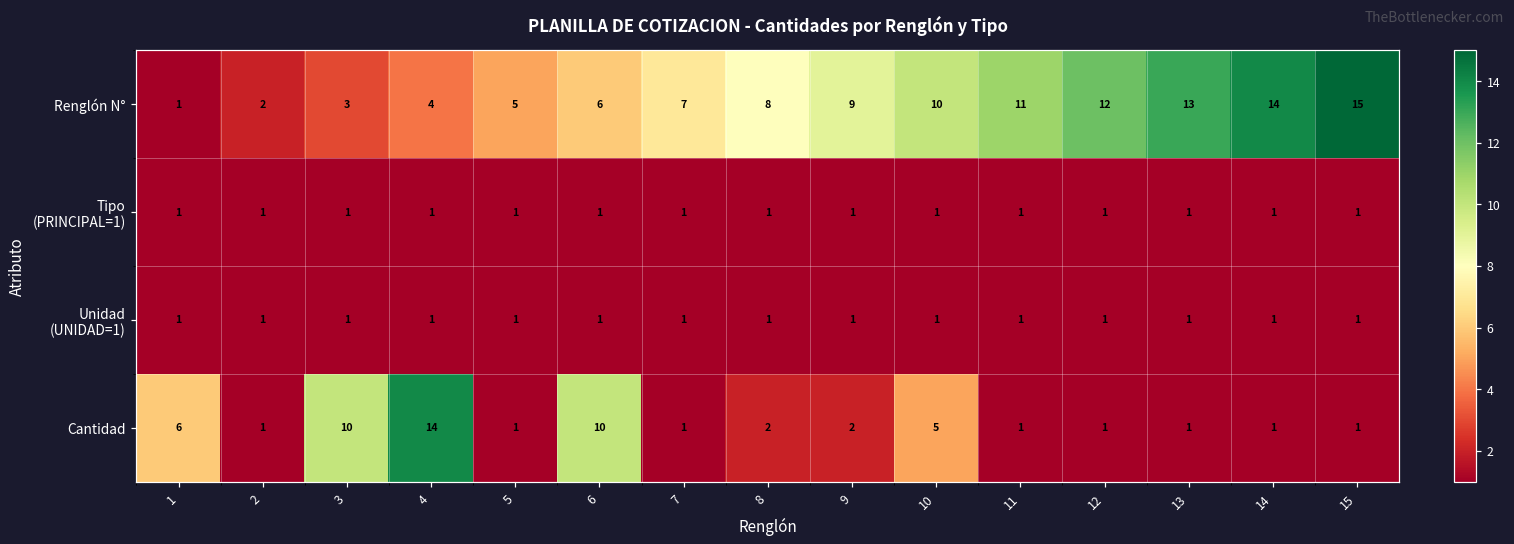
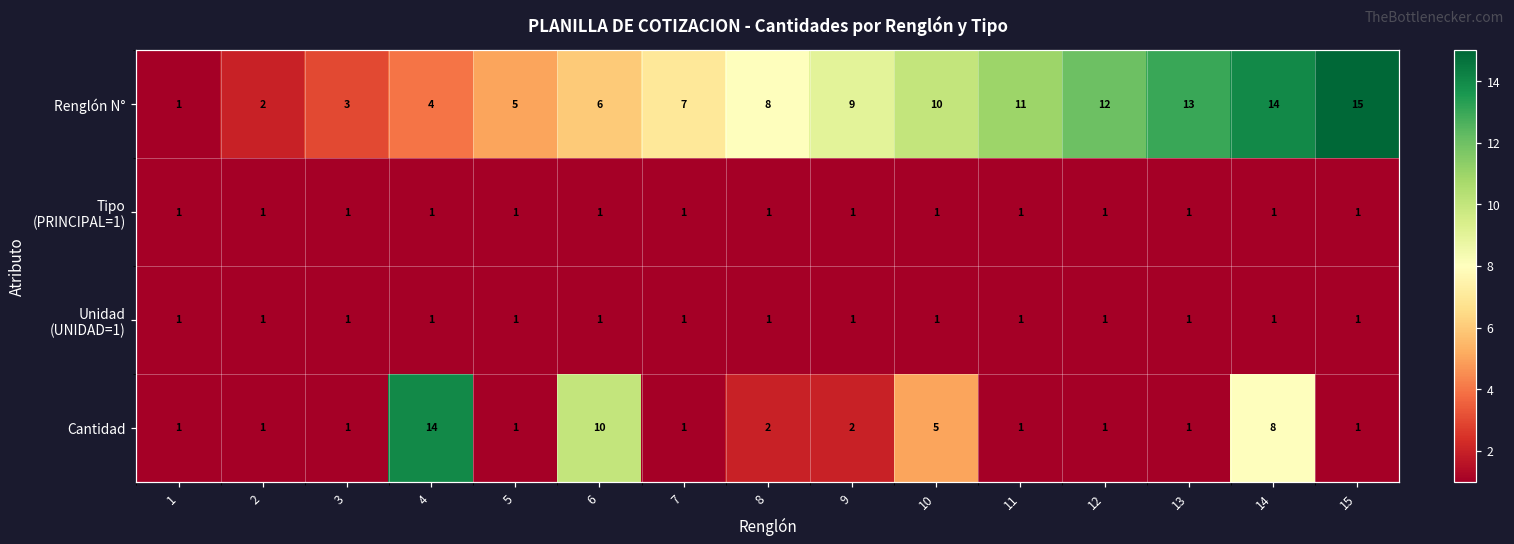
Cantidad, 1: 6 -> 1
Cantidad, 3: 10 -> 1
Cantidad, 14: 1 -> 8
